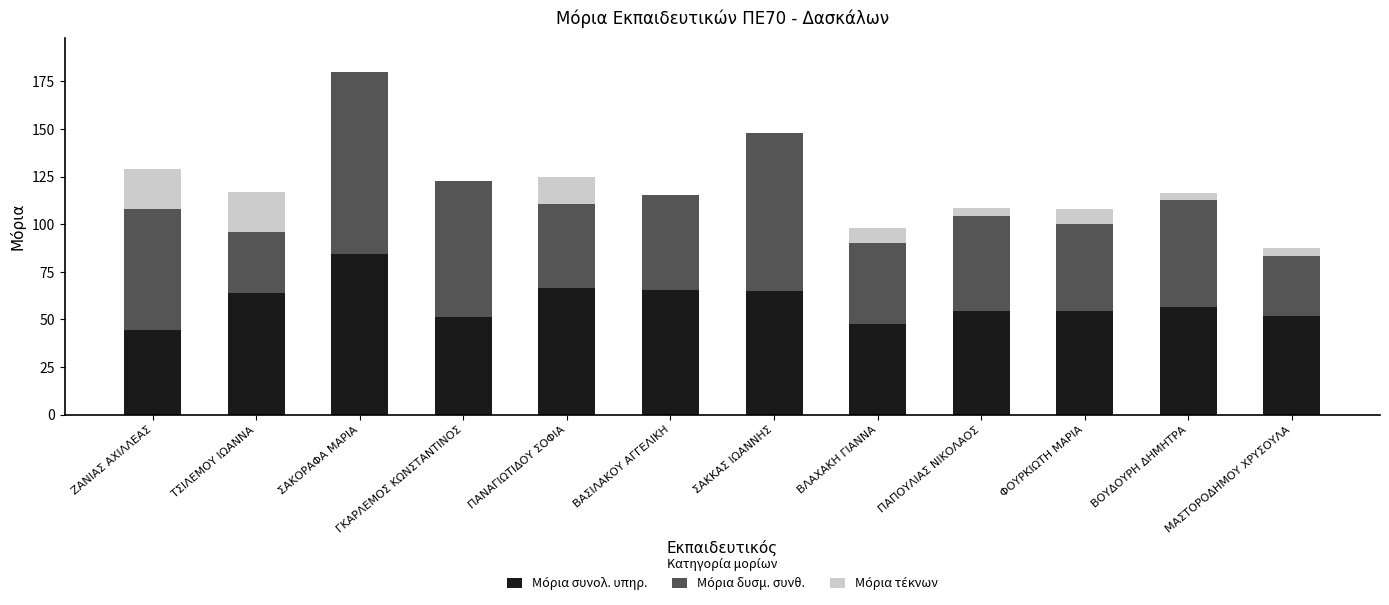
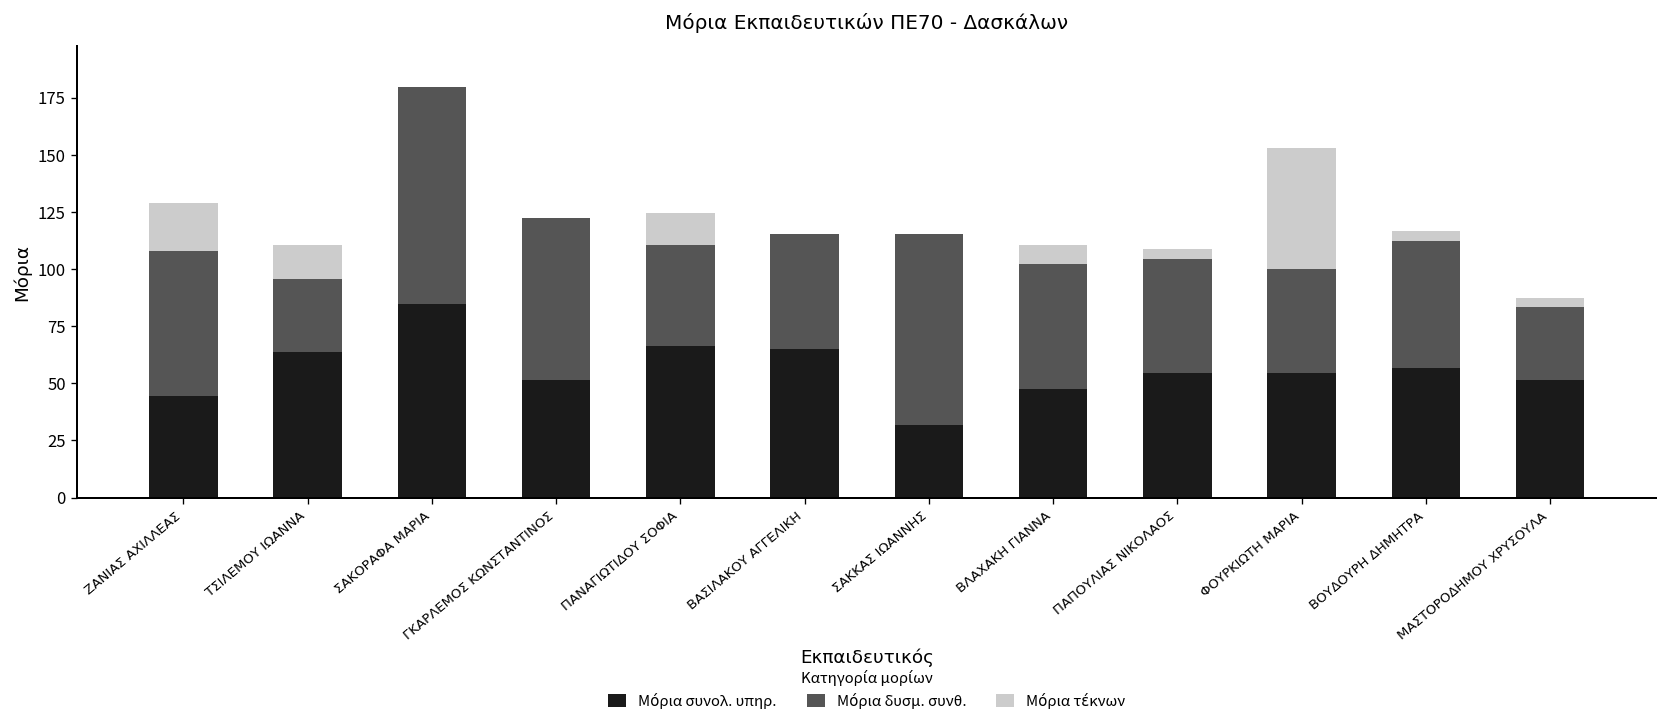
Μόρια τέκνων, ΤΣΙΛΕΜΟΥ ΙΩΑΝΝΑ: 21 -> 15
Μόρια συνολ. υπηρ., ΣΑΚΚΑΣ ΙΩΑΝΝΗΣ: 65 -> 32
Μόρια δυσμ. συνθ., ΒΛΑΧΑΚΗ ΓΙΑΝΝΑ: 42 -> 55
Μόρια τέκνων, ΦΟΥΡΚΙΩΤΗ ΜΑΡΙΑ: 8 -> 53
